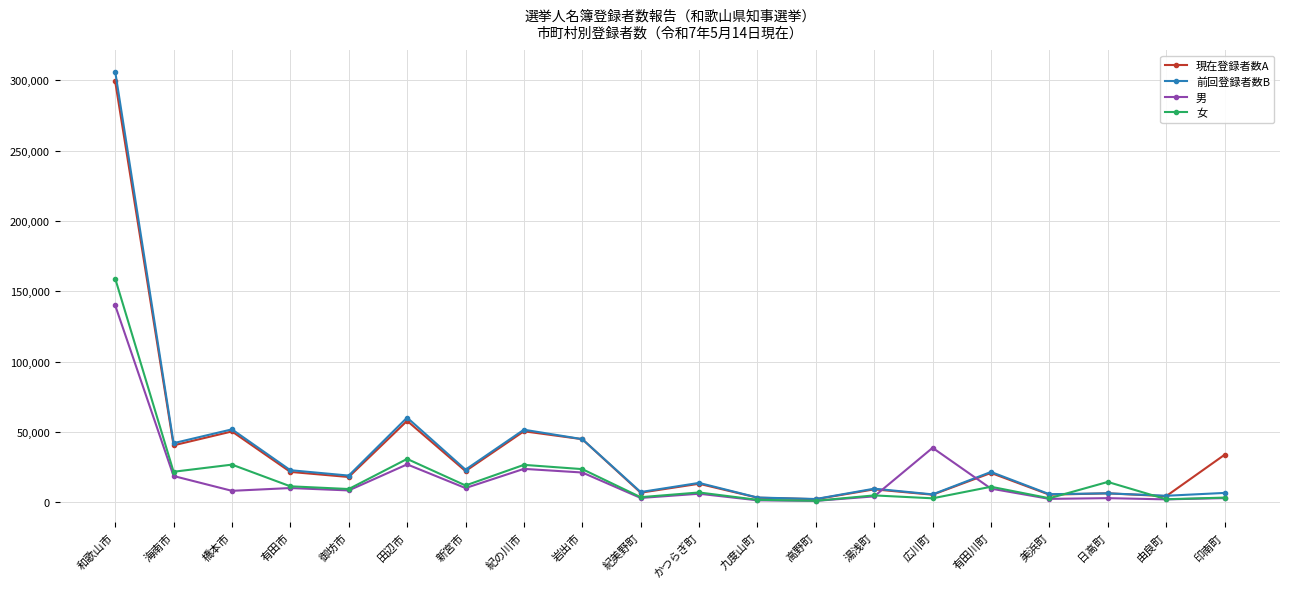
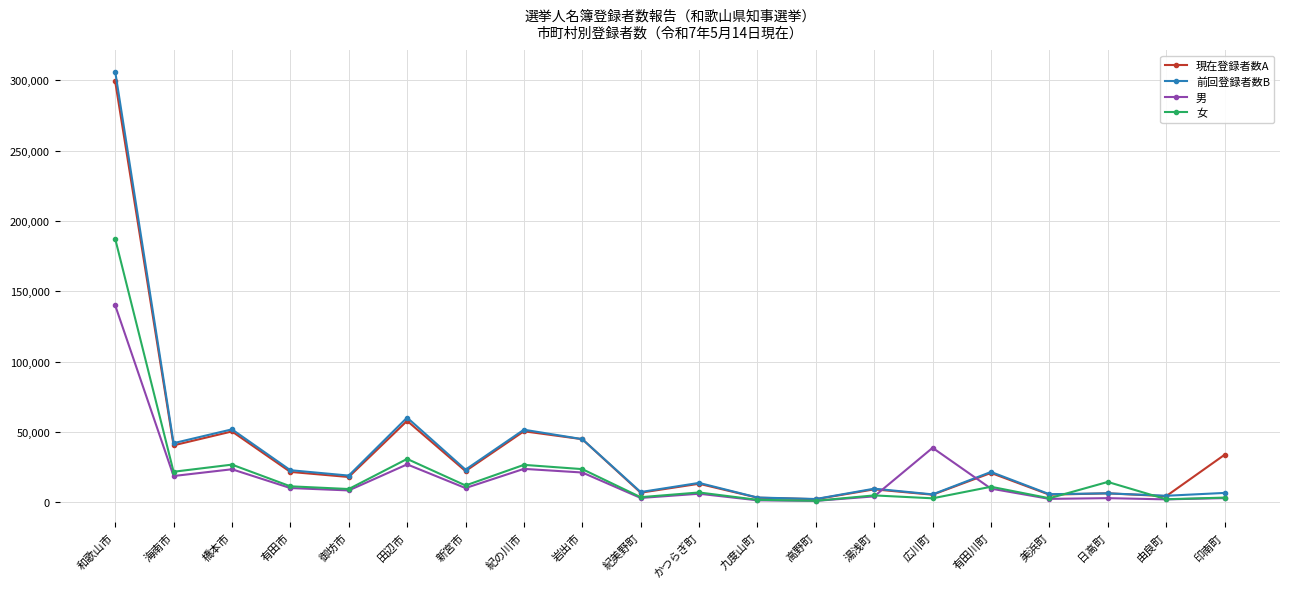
女, 和歌山市: 159,000 -> 187,000
男, 橋本市: 8,000 -> 24,000
